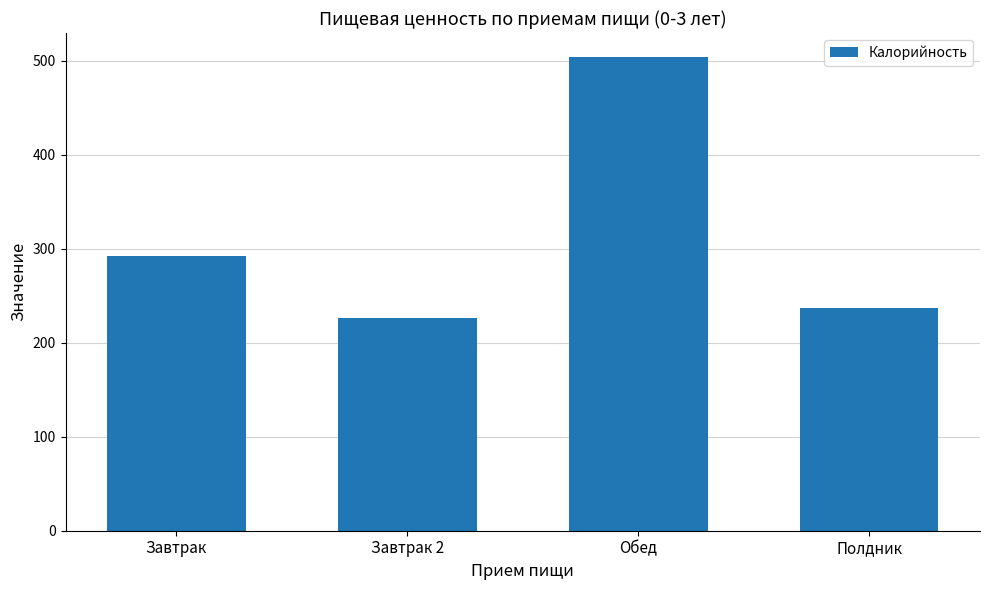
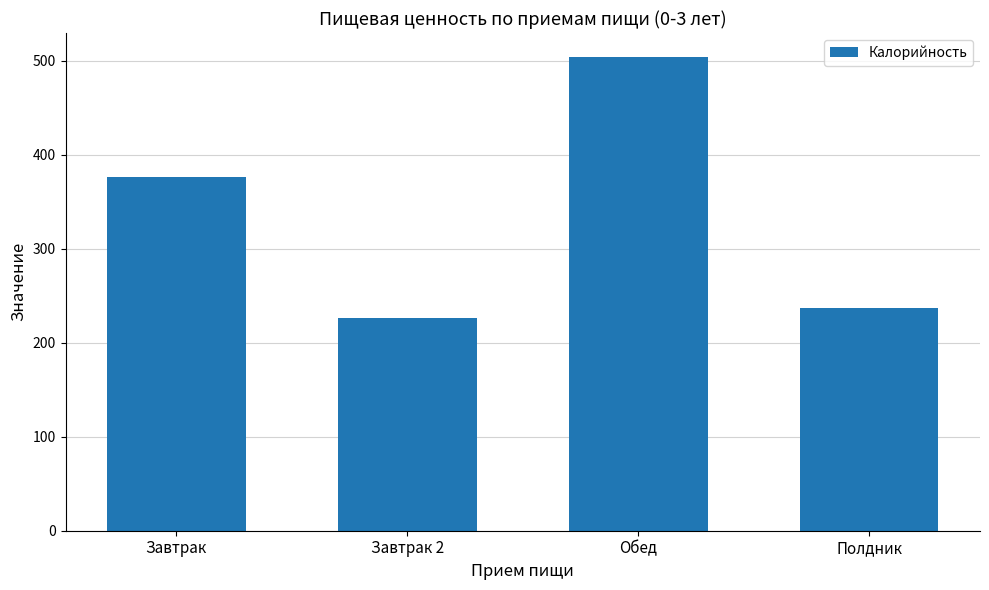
Завтрак: 290 -> 380
